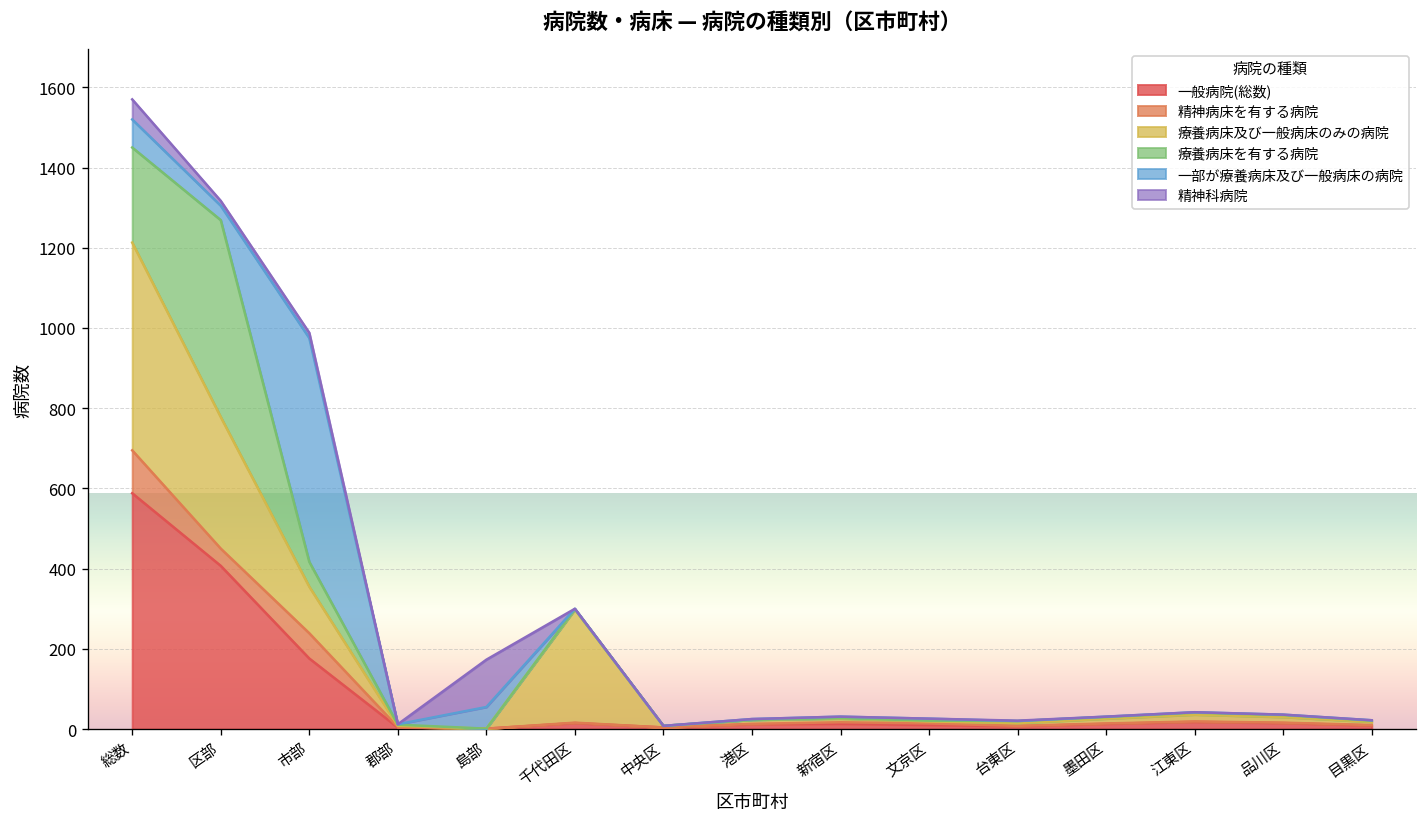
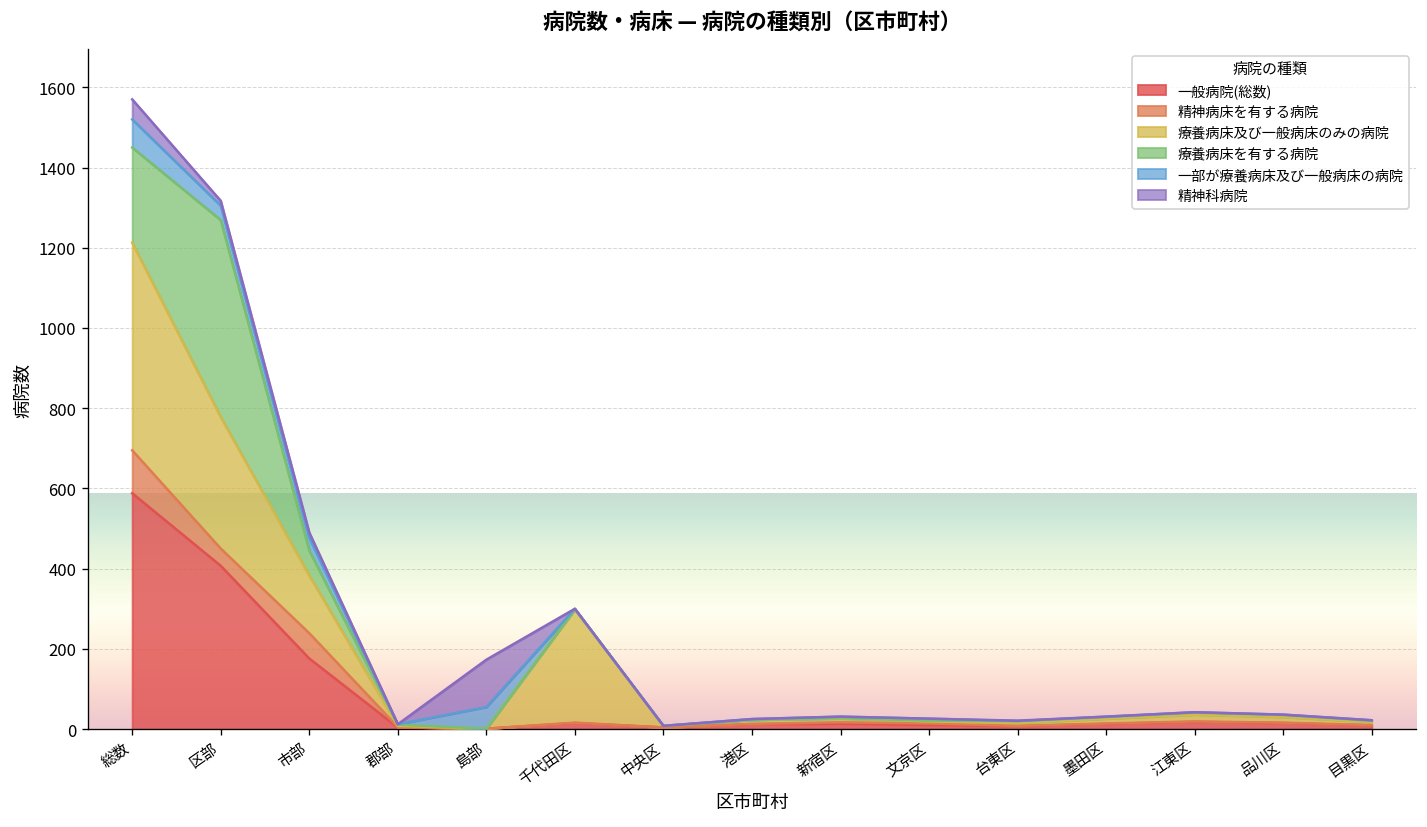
療養病床及び一般病床のみの病院, 市部: 120 -> 140
一部が療養病床及び一般病床の病院, 市部: 560 -> 30
